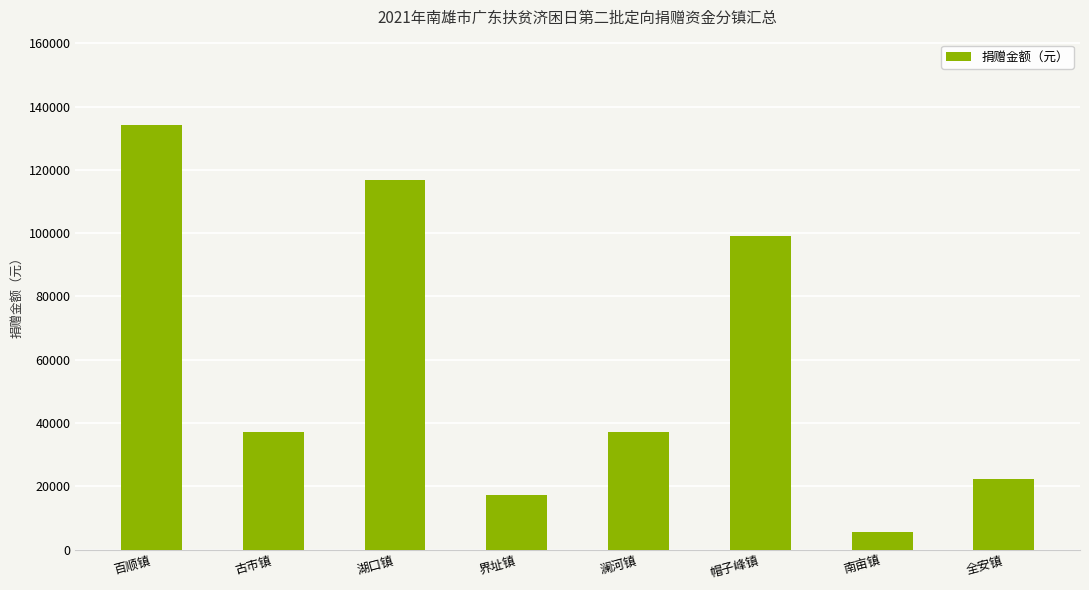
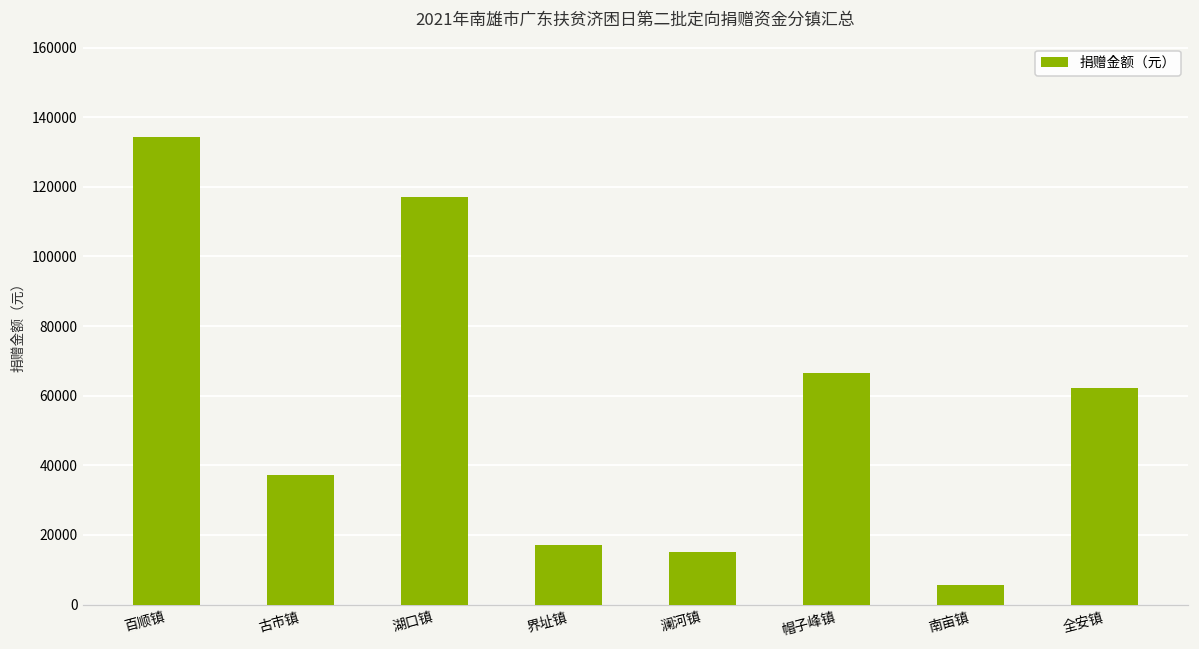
澜河镇: 37000 -> 15000
帽子峰镇: 99000 -> 66000
全安镇: 22000 -> 62000
